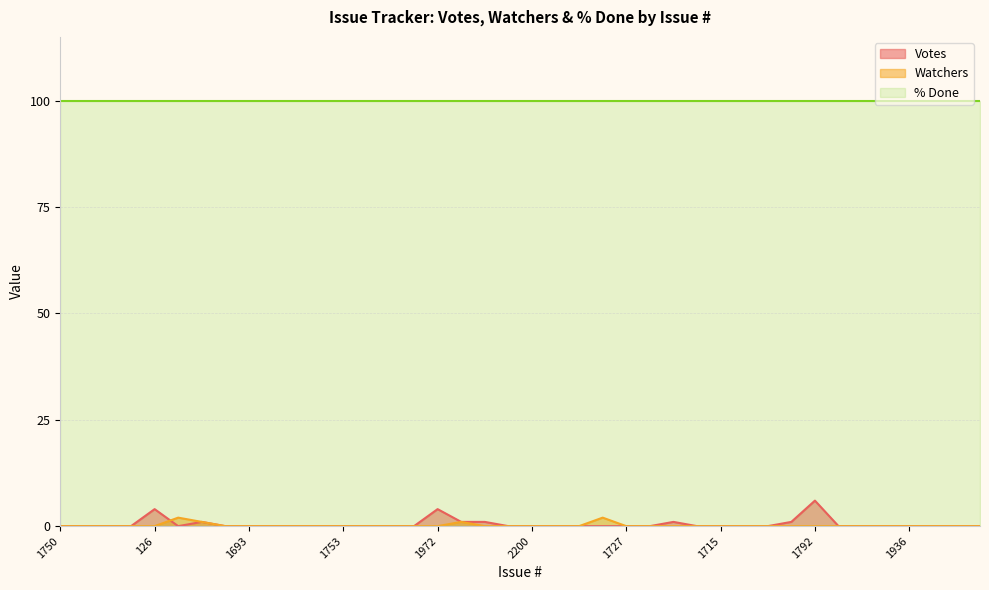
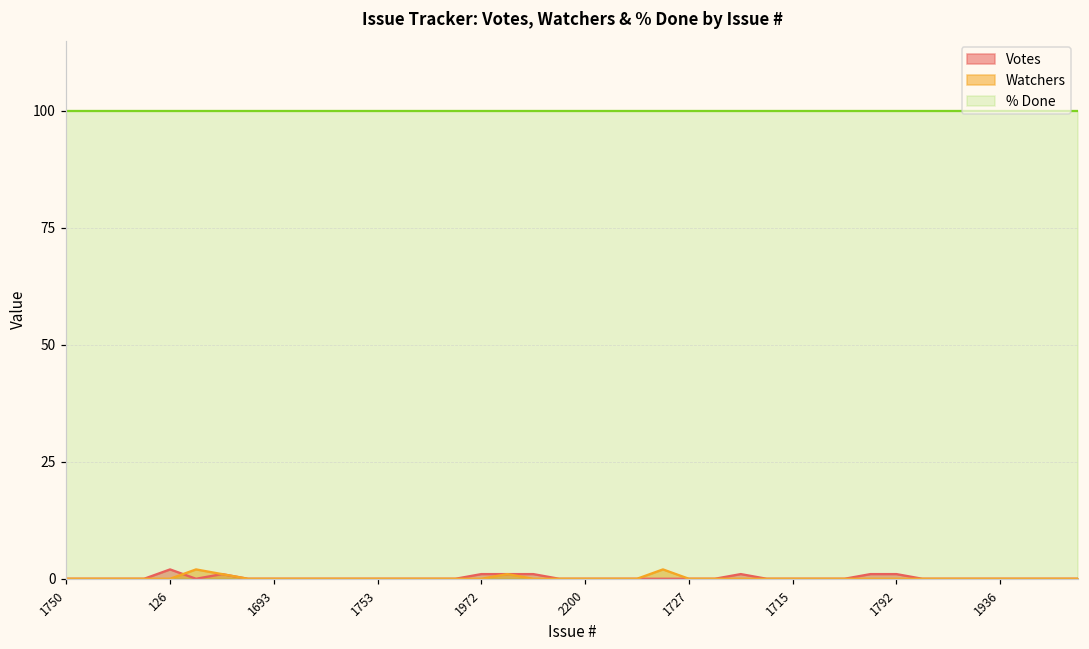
Votes, 126: 4 -> 2
Votes, 1972: 4 -> 1
Votes, 1792: 6 -> 1
